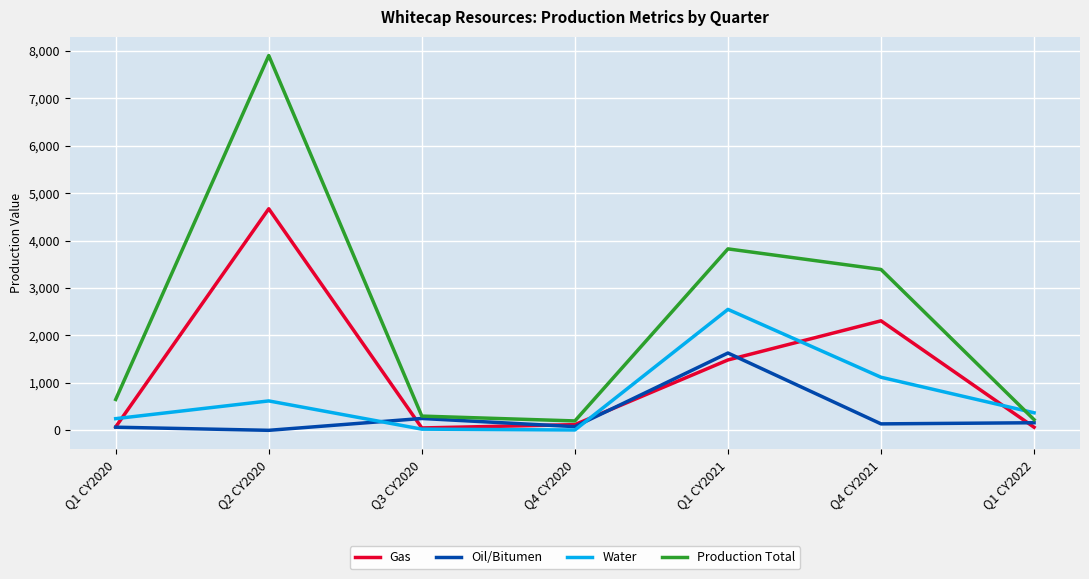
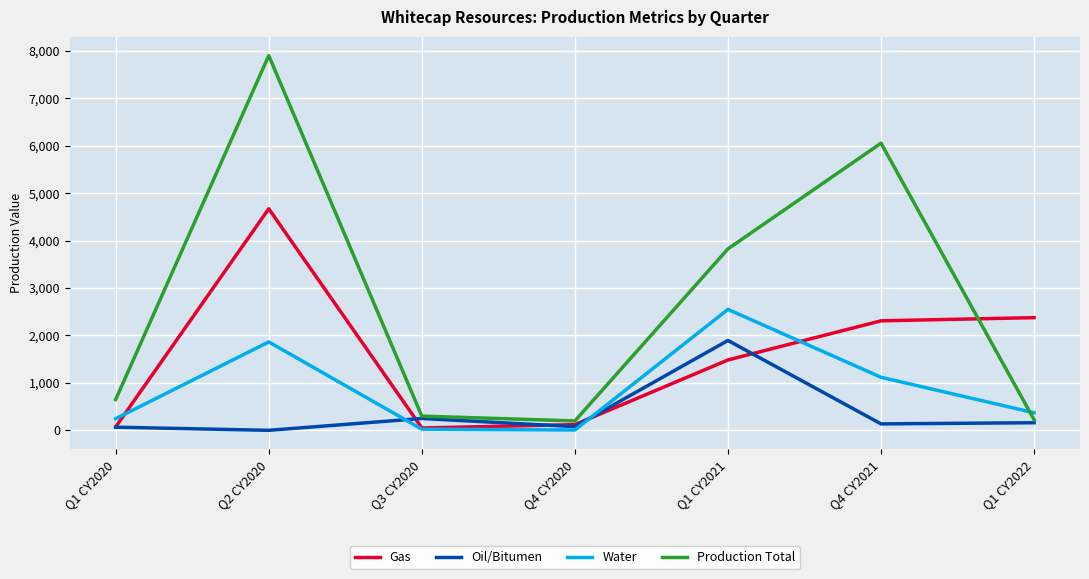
Water, Q2 CY2020: 600 -> 1,900
Oil/Bitumen, Q1 CY2021: 1,600 -> 1,900
Production Total, Q4 CY2021: 3,400 -> 6,100
Gas, Q1 CY2022: 100 -> 2,400
